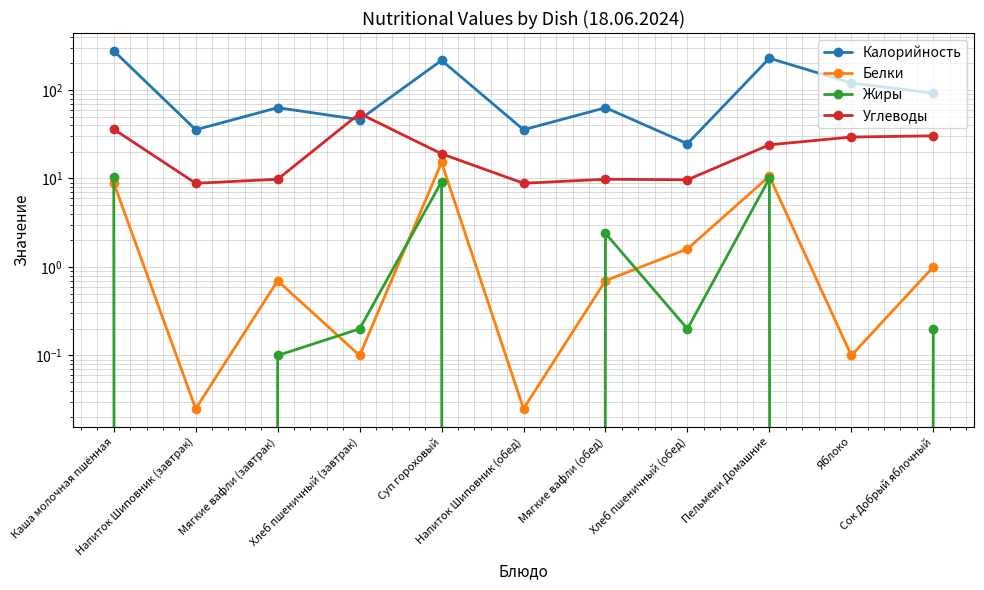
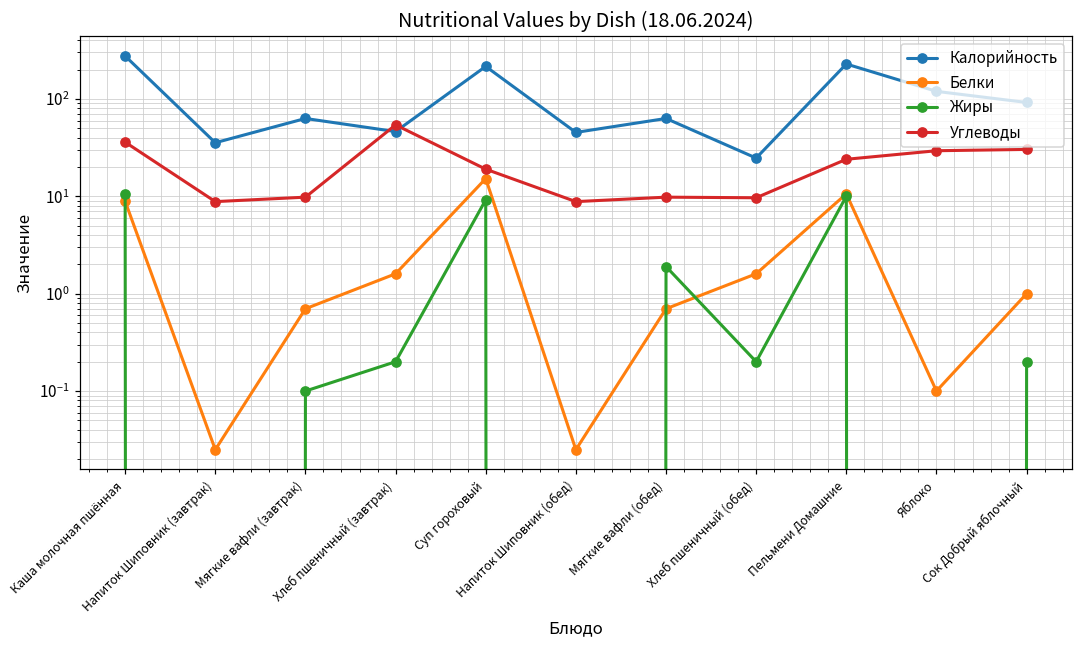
Белки, Хлеб пшеничный (завтрак): 0.1 -> 1.6
Калорийность, Напиток Шиповник (обед): 36 -> 50
Жиры, Мягкие вафли (обед): 2.4 -> 1.9
